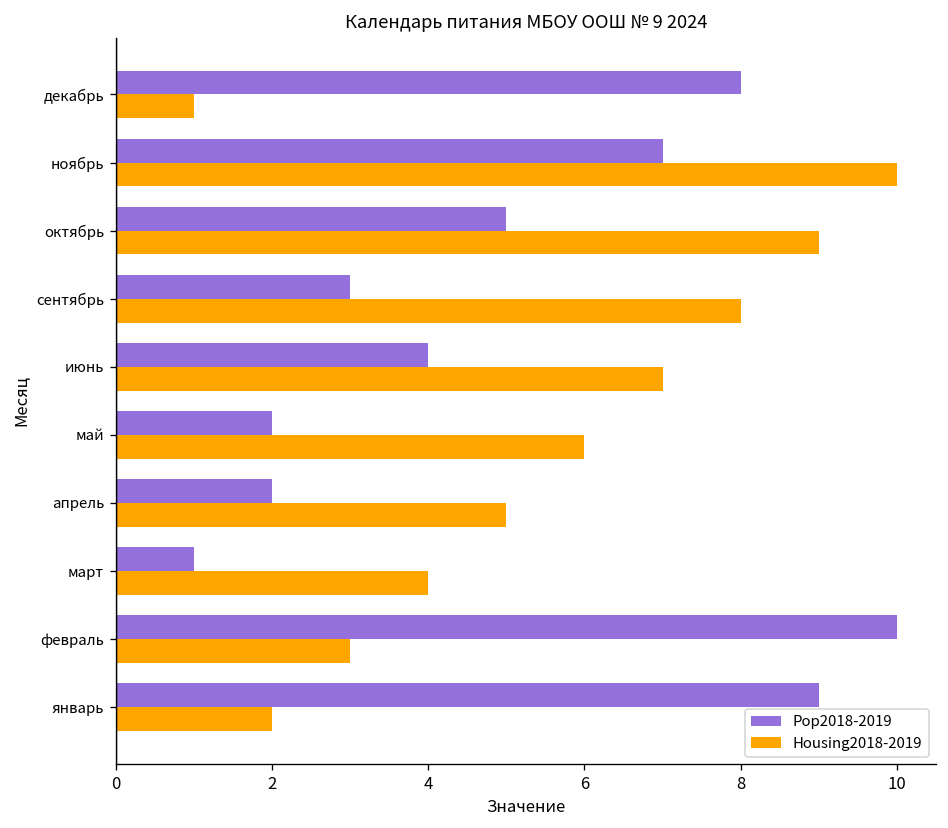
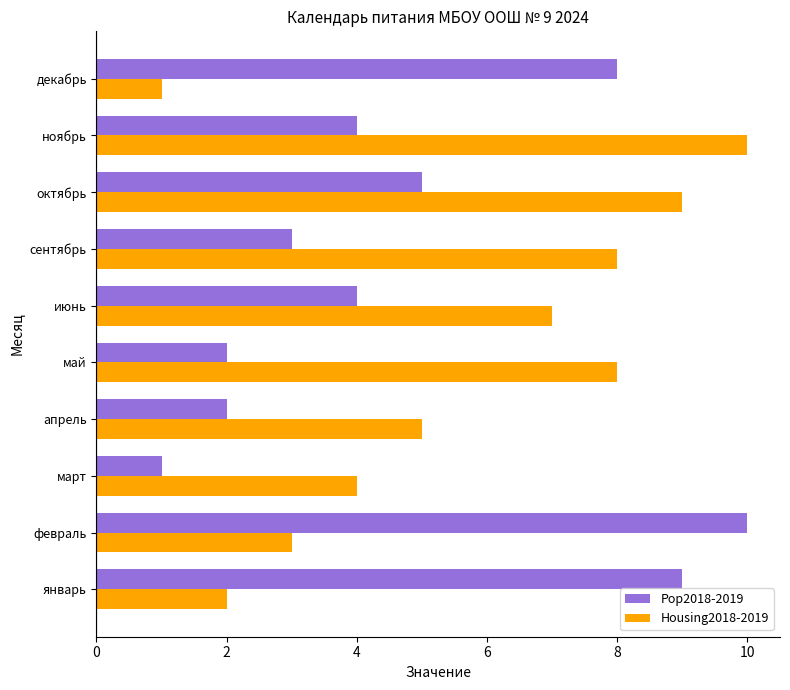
Pop2018-2019, ноябрь: 7 -> 4
Housing2018-2019, май: 6 -> 8
